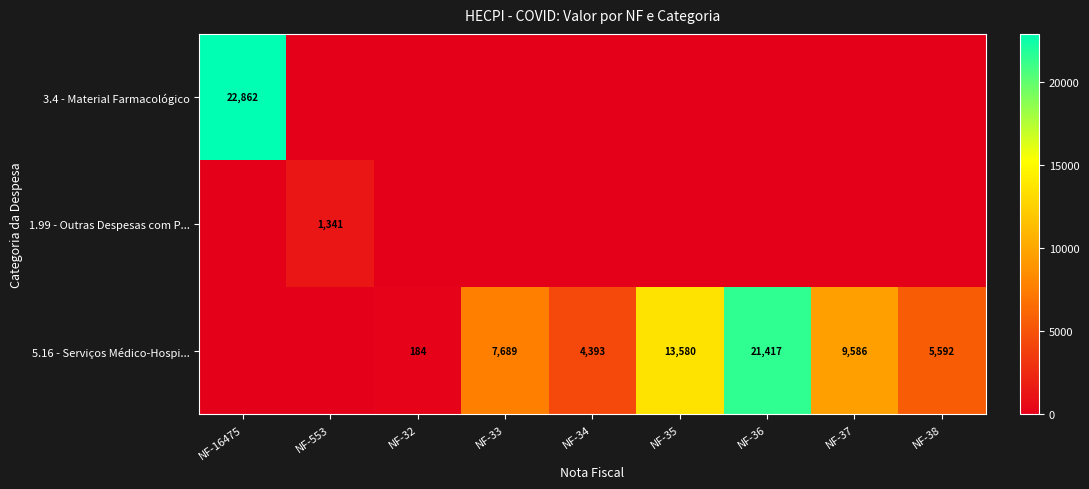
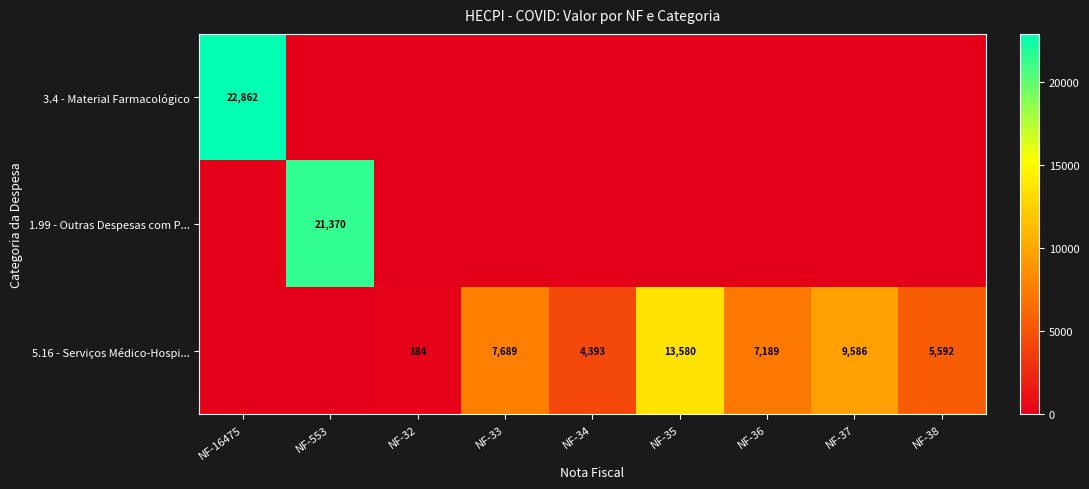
1.99 - Outras Despesas com P..., NF-553: 1,341 -> 21,370
5.16 - Serviços Médico-Hospi..., NF-36: 21,417 -> 7,189
